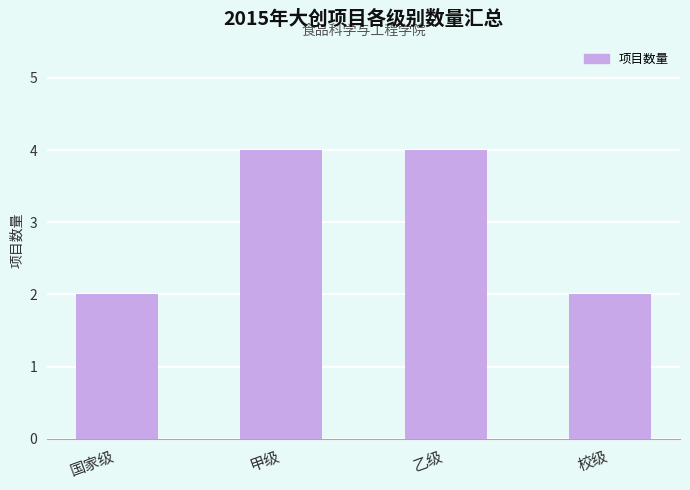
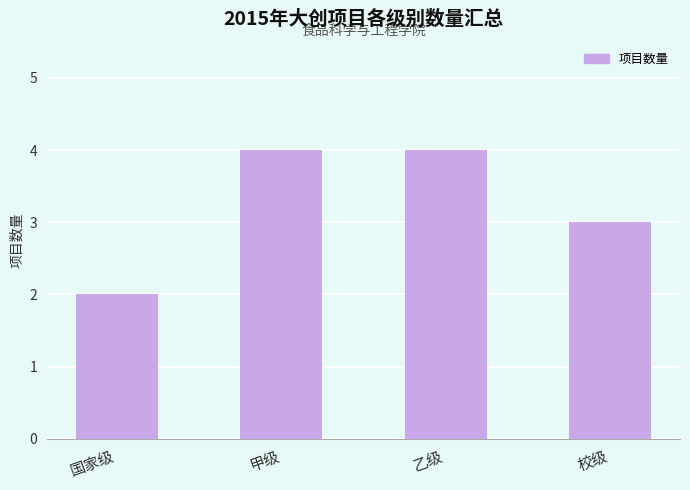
校级: 2 -> 3
